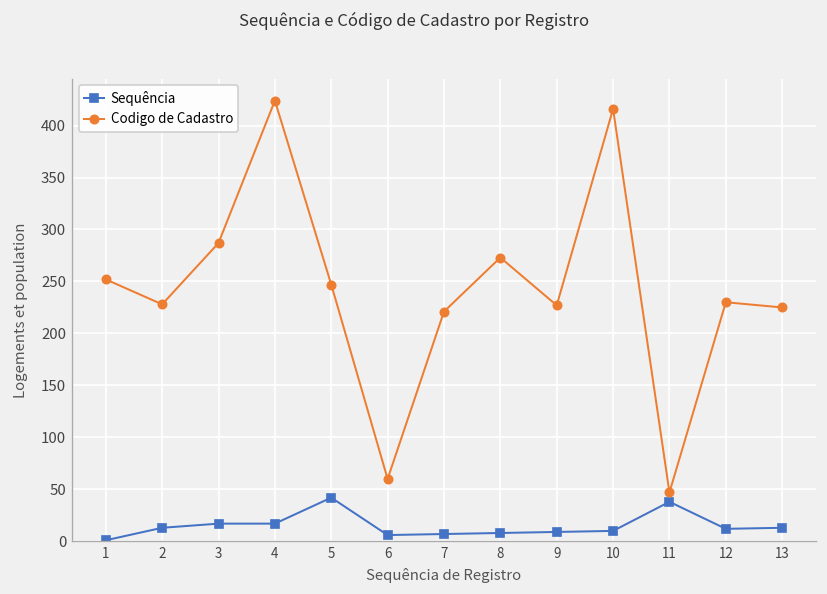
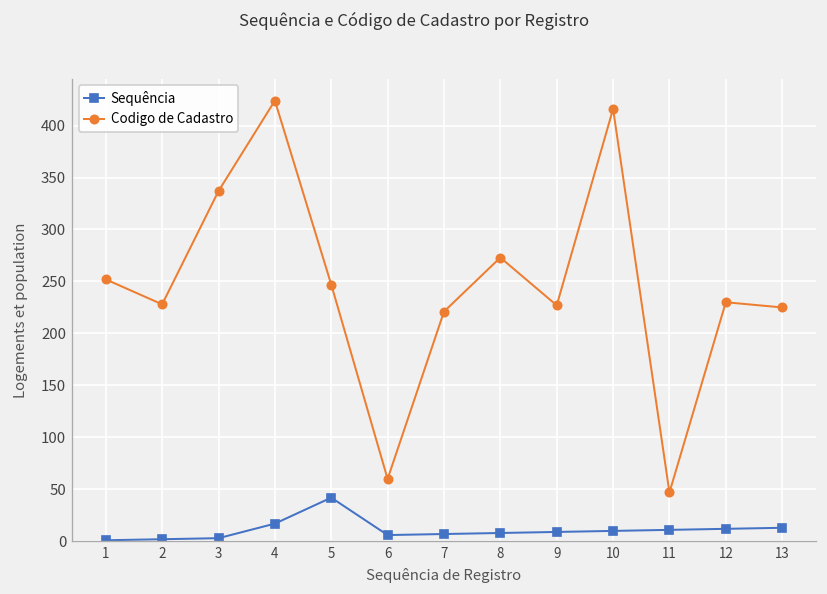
Sequência, 2: 10 -> 0
Sequência, 3: 20 -> 0
Codigo de Cadastro, 3: 290 -> 340
Sequência, 11: 40 -> 10
